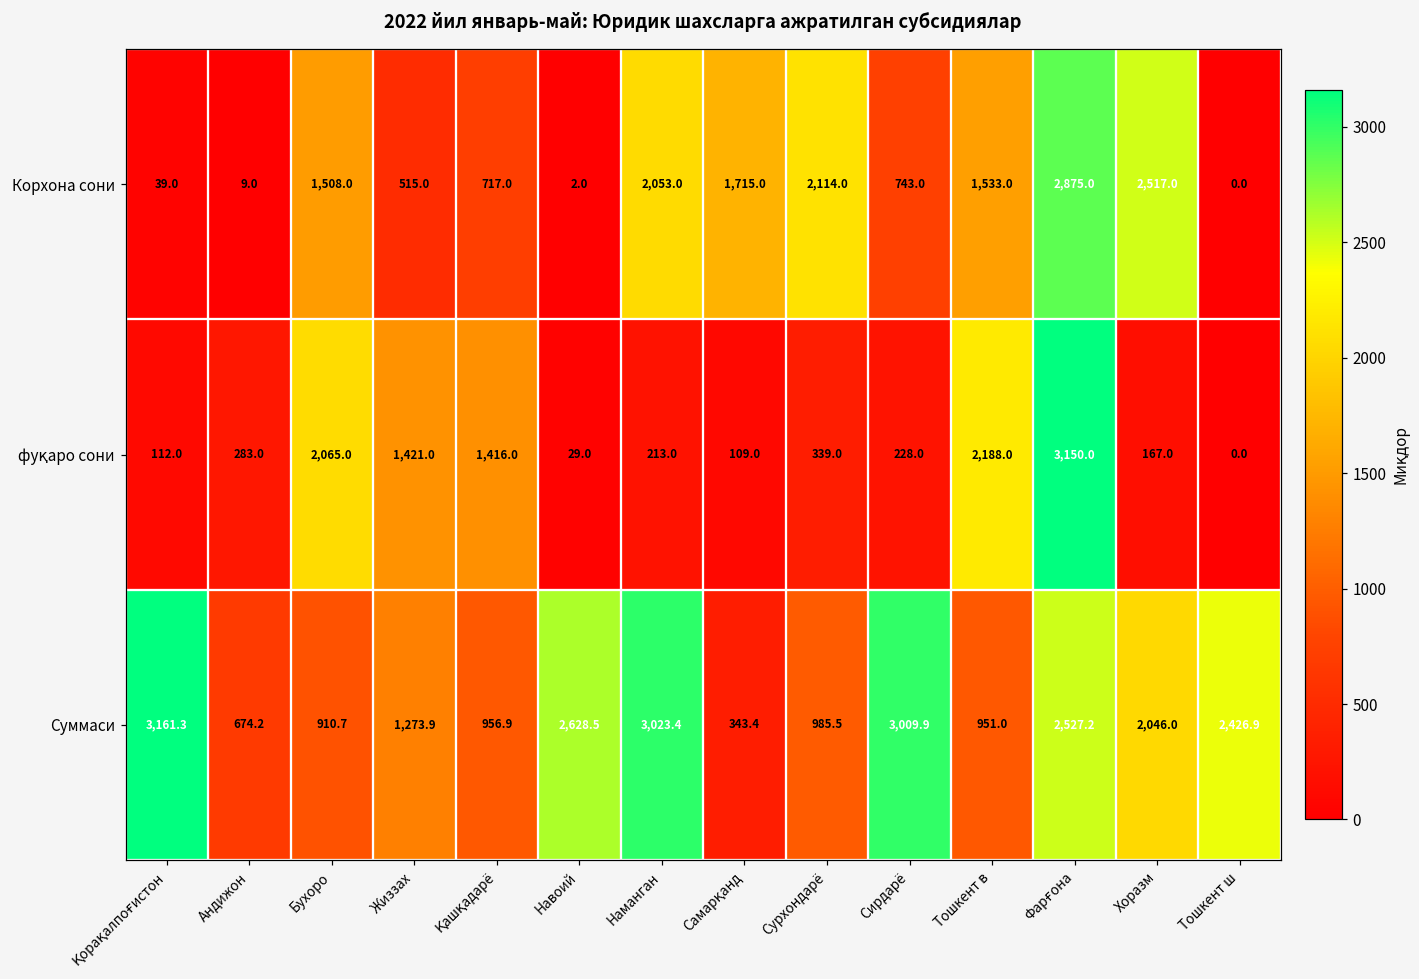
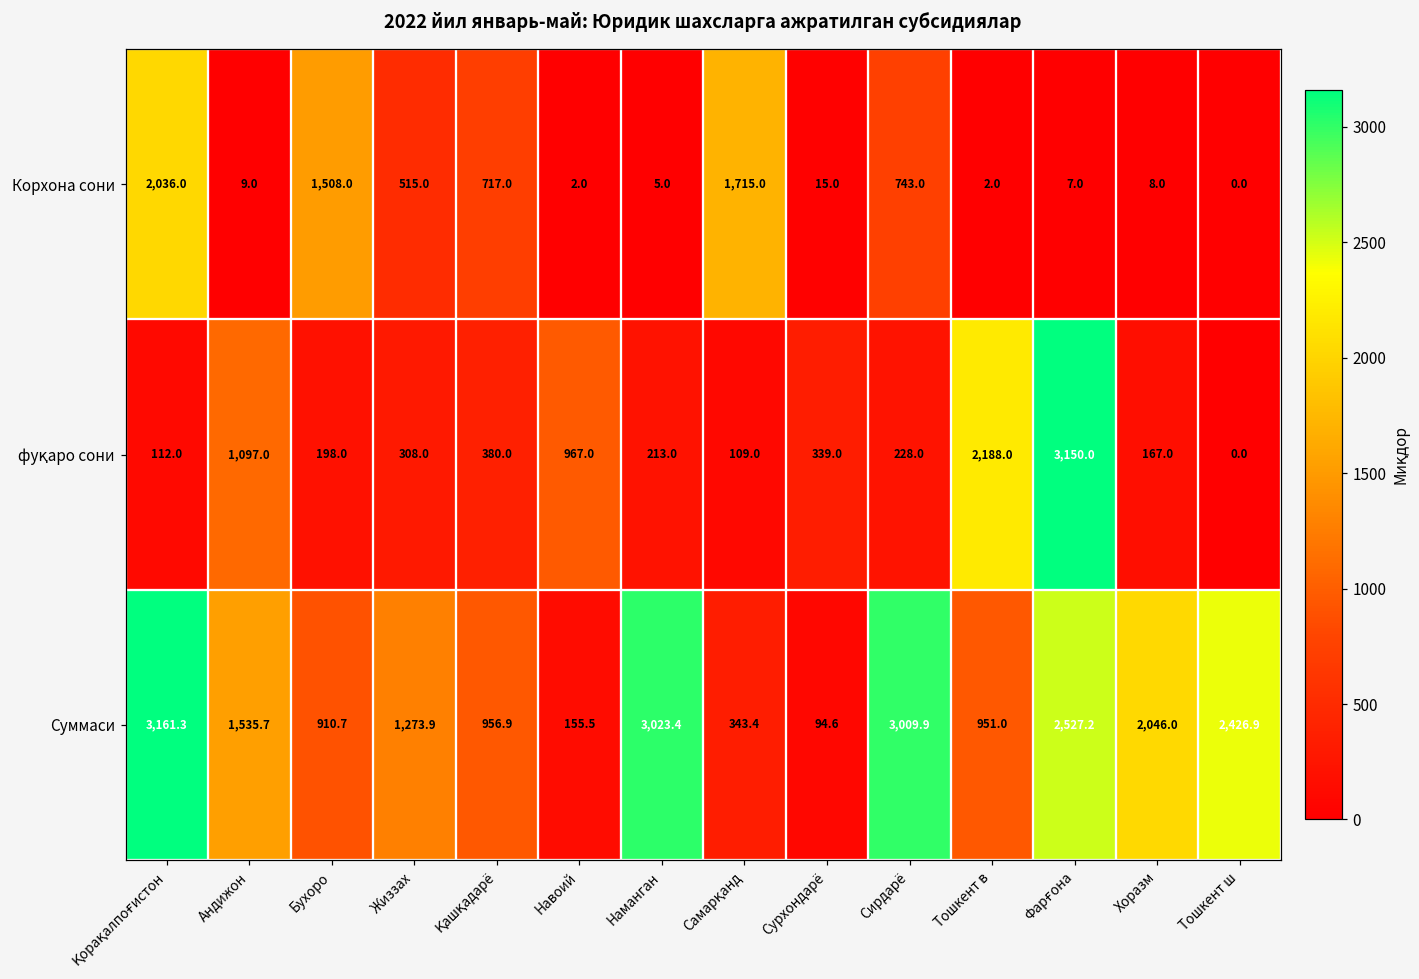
Корхона сони, Қорақалпоғистон: 39.0 -> 2,036.0
Корхона сони, Наманган: 2,053.0 -> 5.0
Корхона сони, Сурхондарё: 2,114.0 -> 15.0
Корхона сони, Тошкент в: 1,533.0 -> 2.0
Корхона сони, Фарғона: 2,875.0 -> 7.0
Корхона сони, Хоразм: 2,517.0 -> 8.0
фуқаро сони, Андижон: 283.0 -> 1,097.0
фуқаро сони, Бухоро: 2,065.0 -> 198.0
фуқаро сони, Жиззах: 1,421.0 -> 308.0
фуқаро сони, Қашқадарё: 1,416.0 -> 380.0
фуқаро сони, Навоий: 29.0 -> 967.0
Суммаси, Андижон: 674.2 -> 1,535.7
Суммаси, Навоий: 2,628.5 -> 155.5
Суммаси, Сурхондарё: 985.5 -> 94.6
